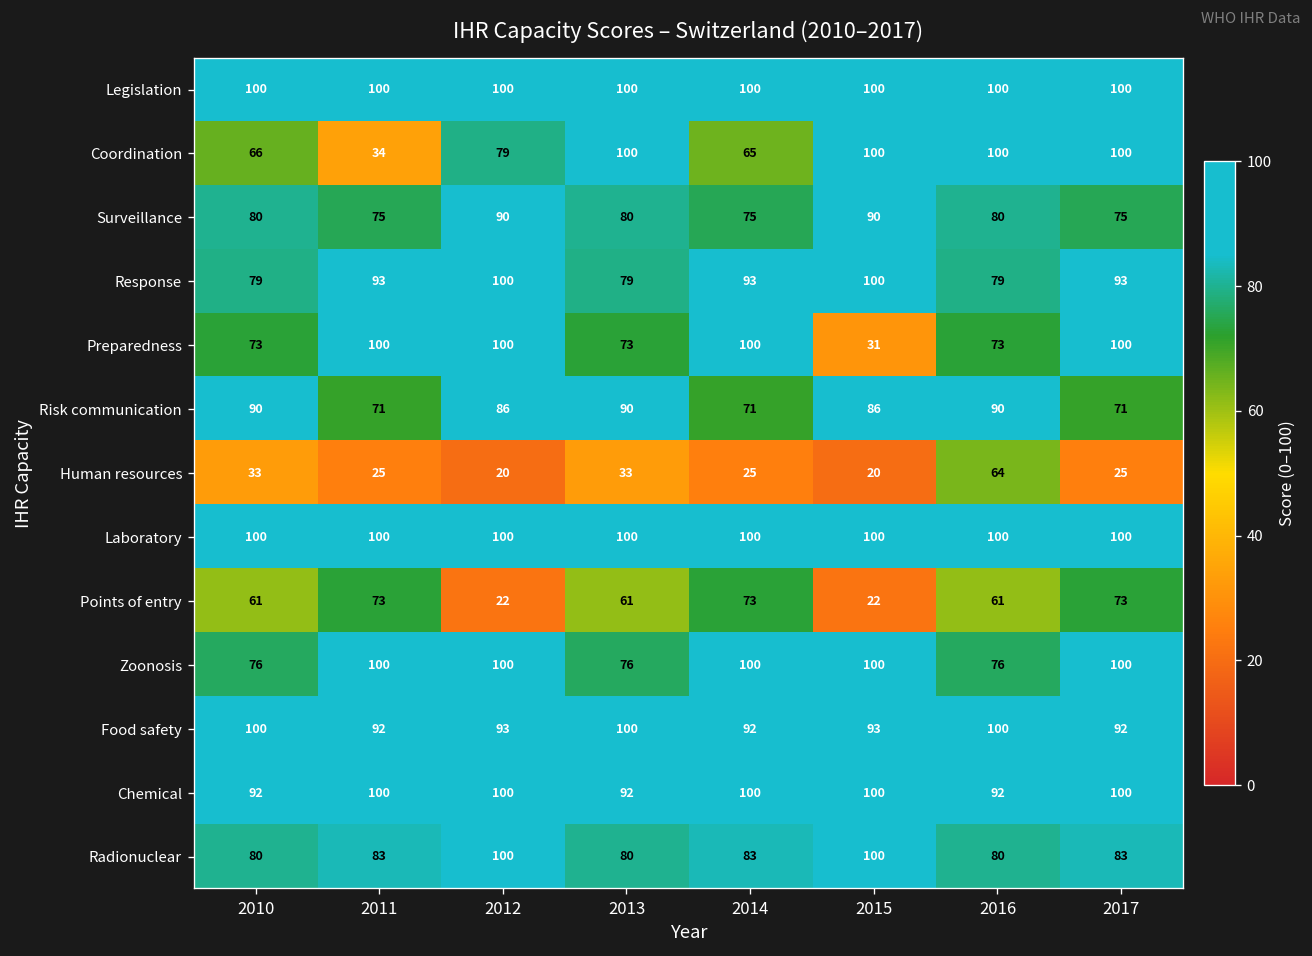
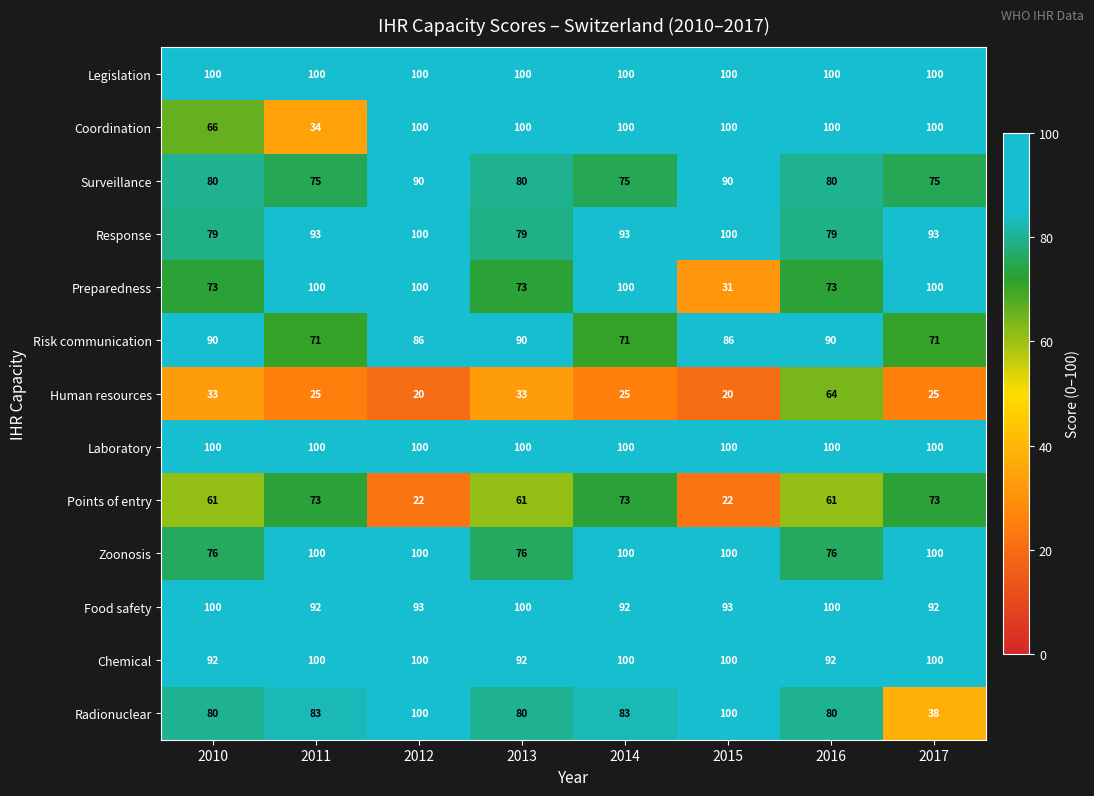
Coordination, 2012: 79 -> 100
Coordination, 2014: 65 -> 100
Radionuclear, 2017: 83 -> 38
